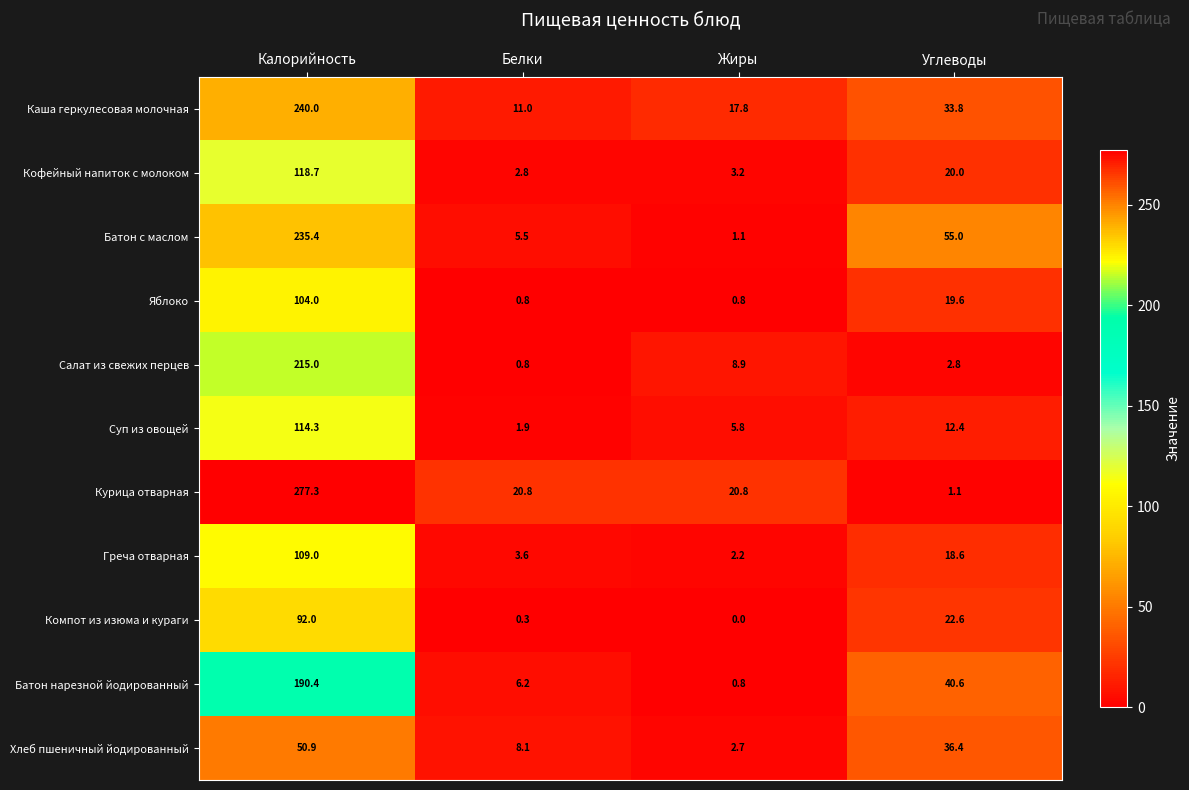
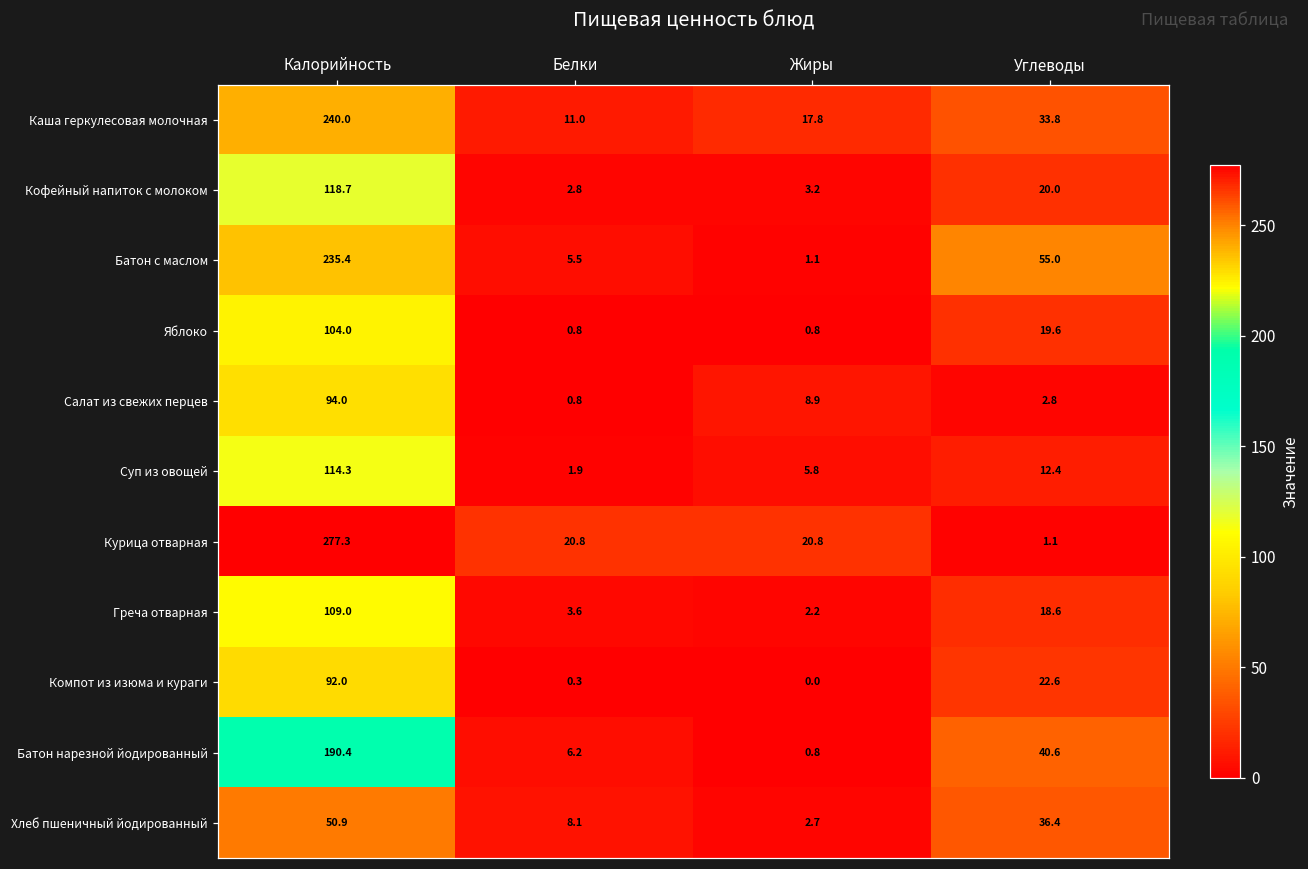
Салат из свежих перцев, Калорийность: 215.0 -> 94.0
